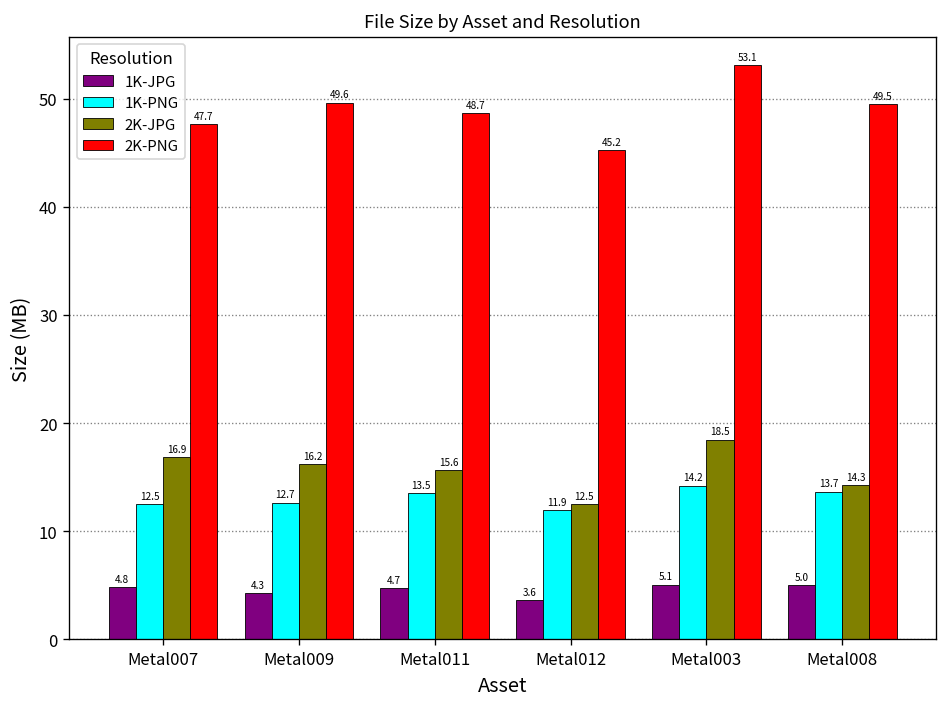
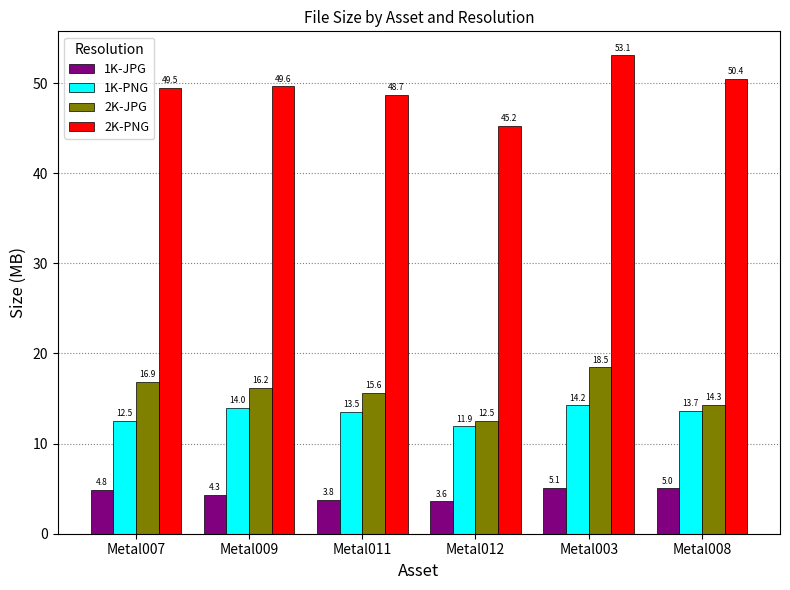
2K-PNG, Metal007: 47.7 -> 49.5
1K-PNG, Metal009: 12.7 -> 14.0
1K-JPG, Metal011: 4.7 -> 3.8
2K-PNG, Metal008: 49.5 -> 50.4
